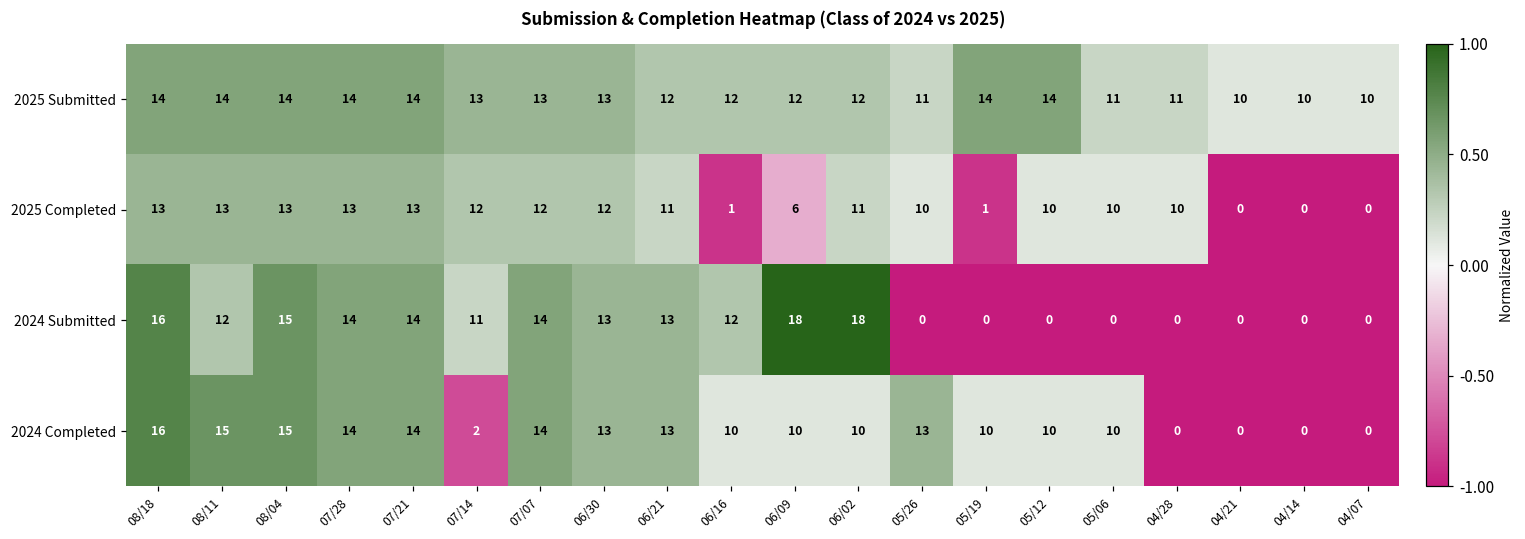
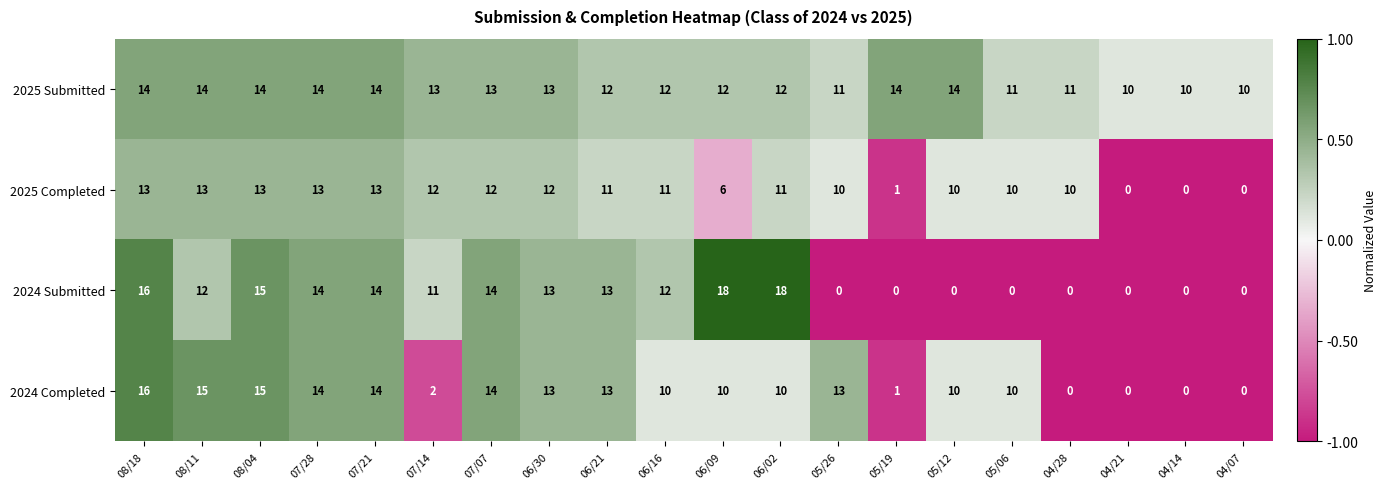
2025 Completed, 06/16: 1 -> 11
2024 Completed, 05/19: 10 -> 1
